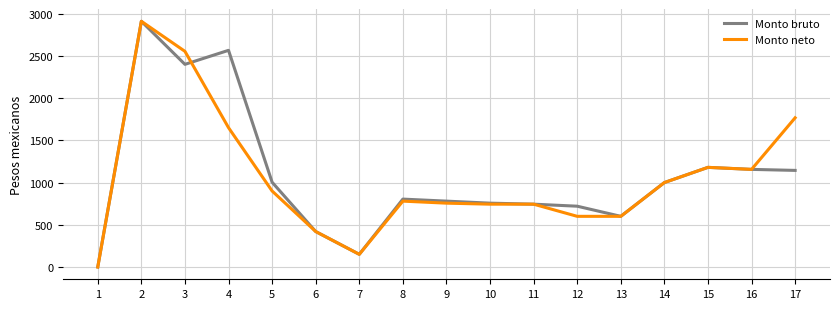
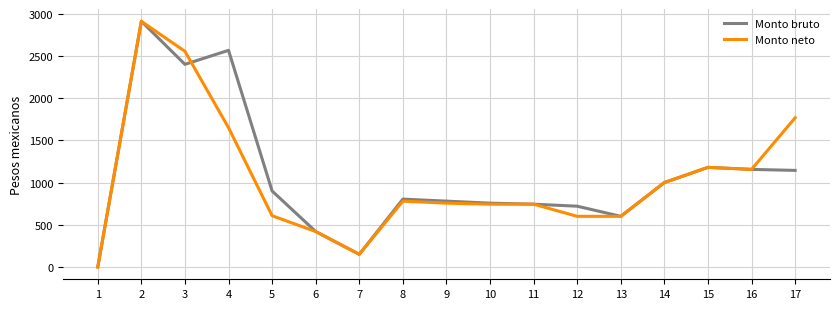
Monto bruto, 5: 1000 -> 900
Monto neto, 5: 900 -> 600
